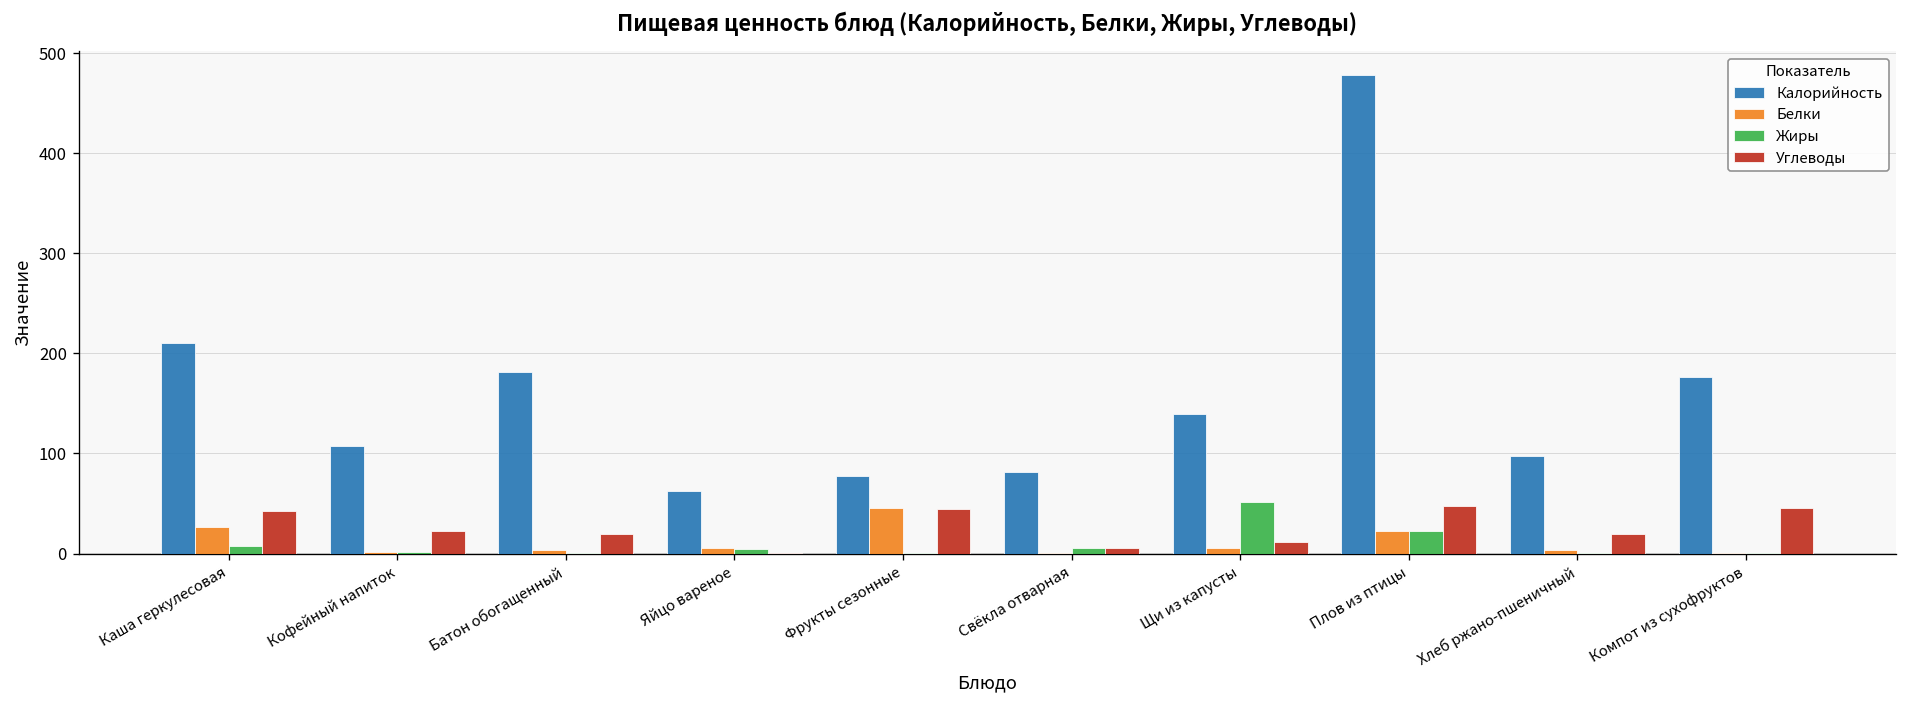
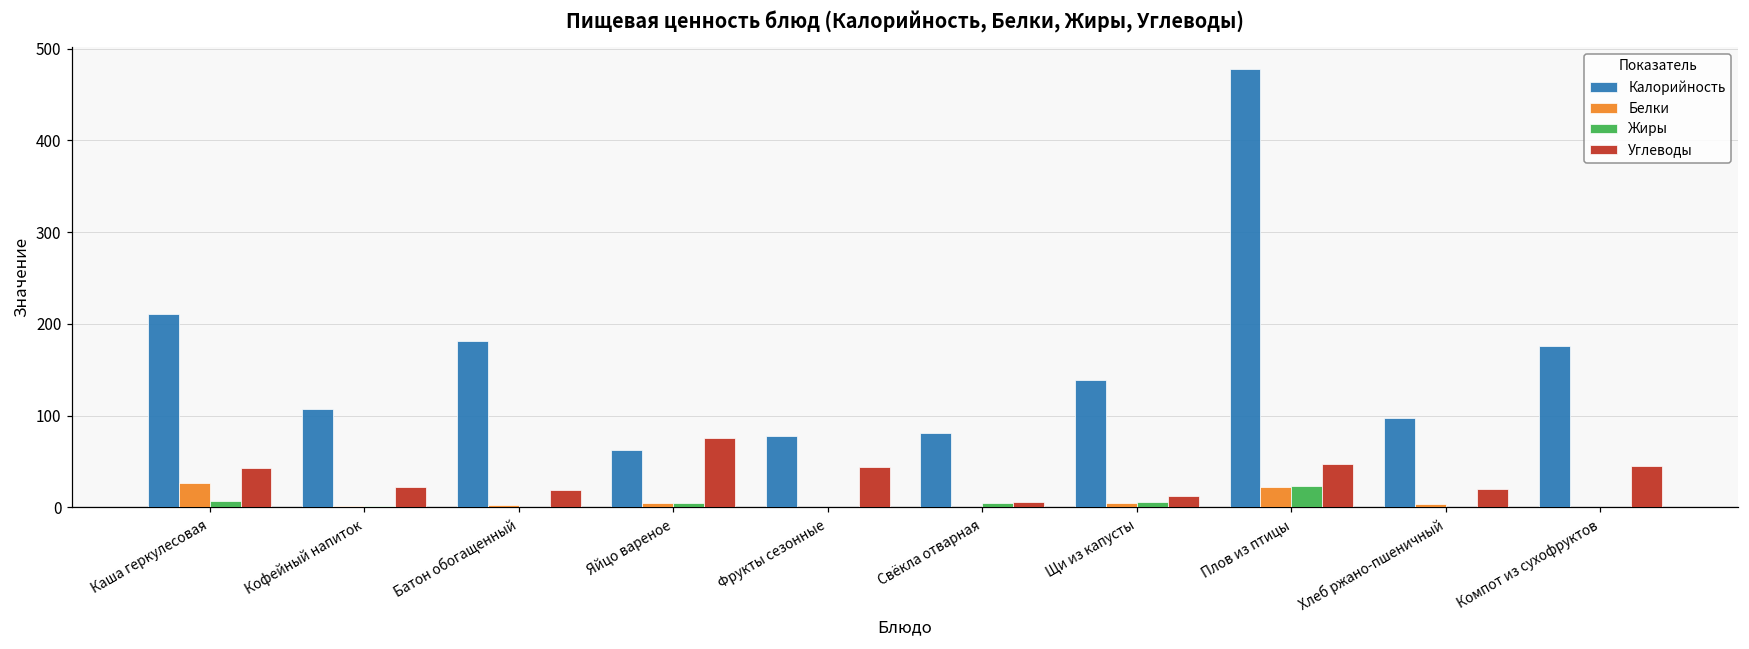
Углеводы, Яйцо вареное: 0 -> 80
Белки, Фрукты сезонные: 50 -> 0
Жиры, Щи из капусты: 50 -> 10
